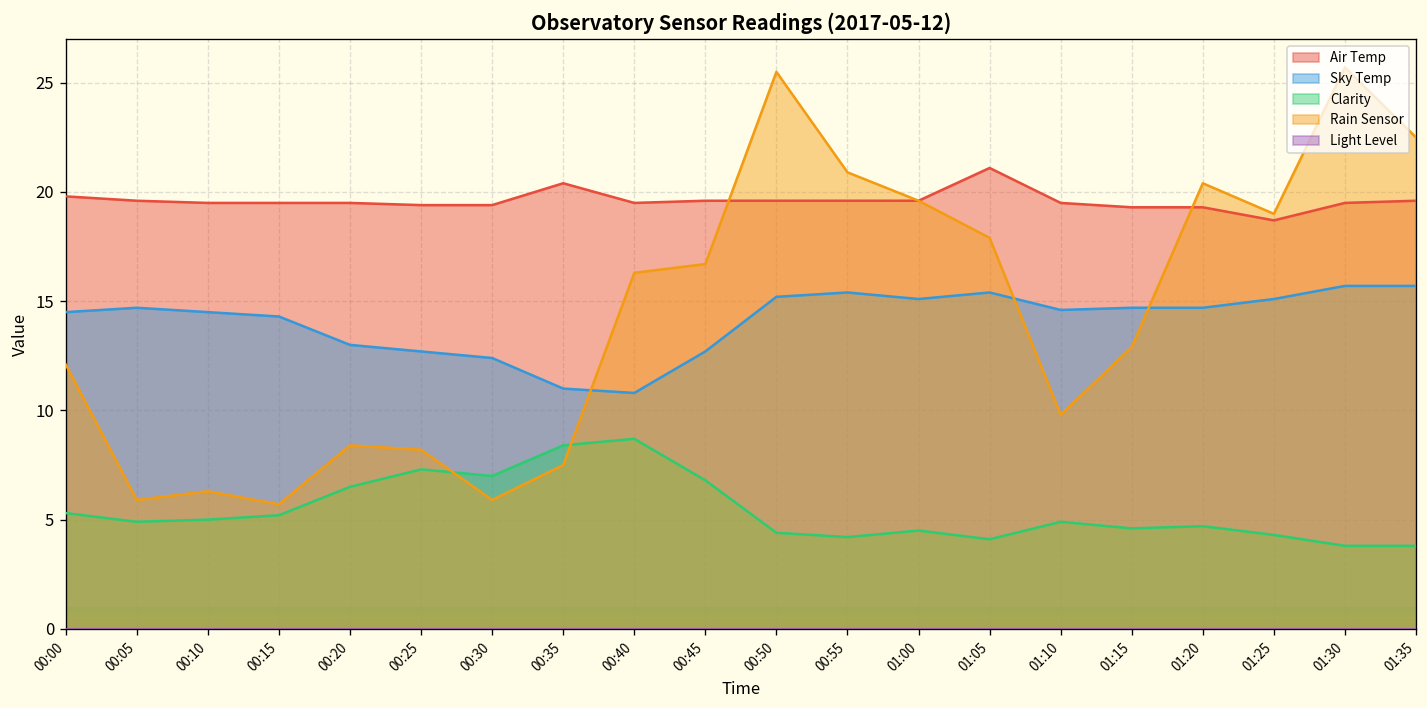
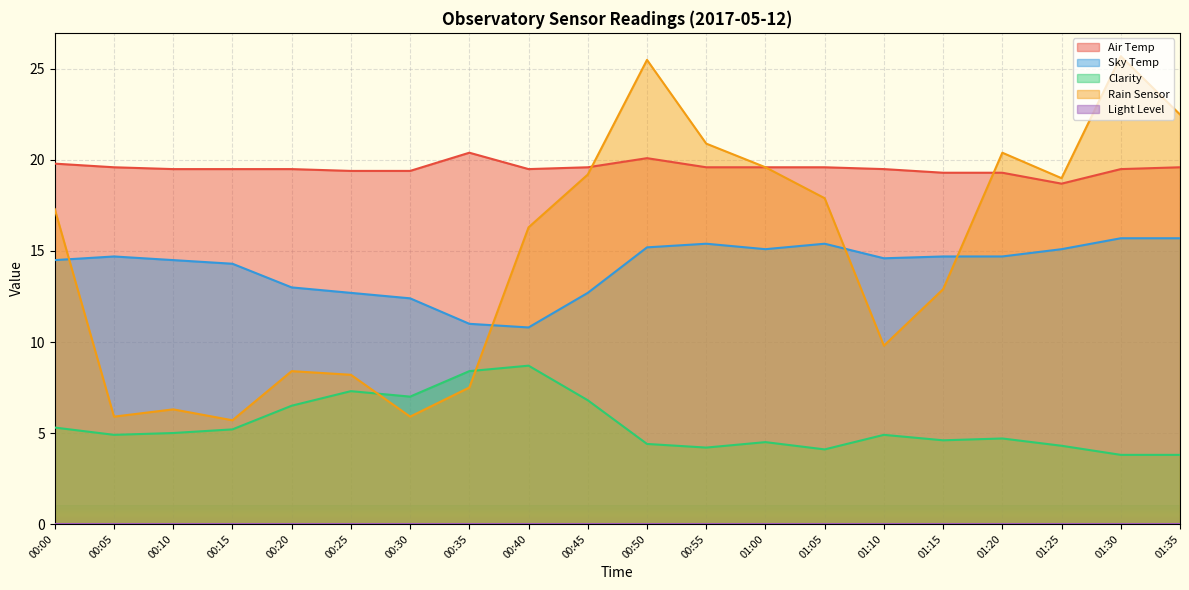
Rain Sensor, 00:00: 12.1 -> 17.3
Rain Sensor, 00:45: 16.7 -> 19.2
Air Temp, 00:50: 19.6 -> 20.1
Air Temp, 01:05: 21.1 -> 19.6
